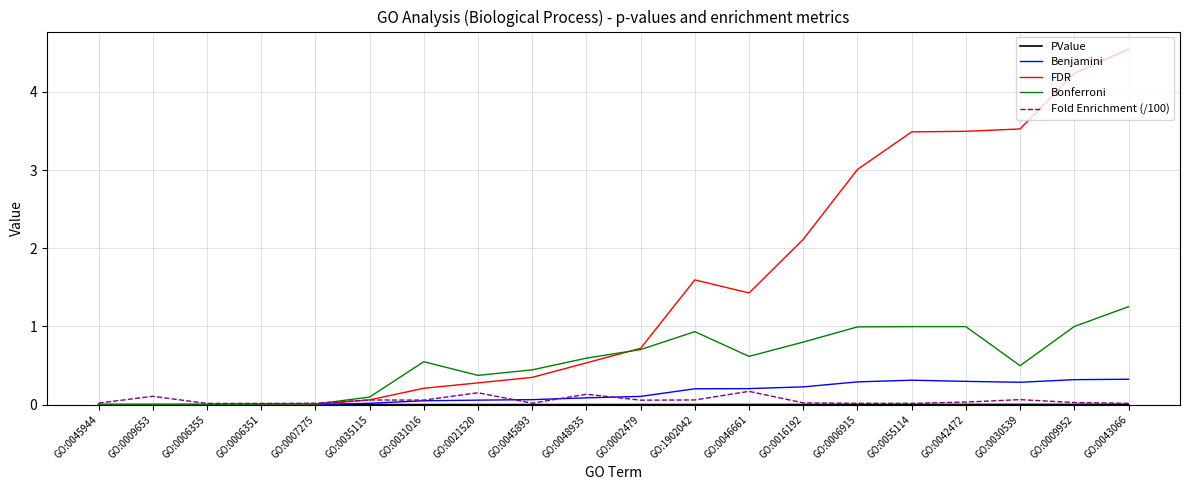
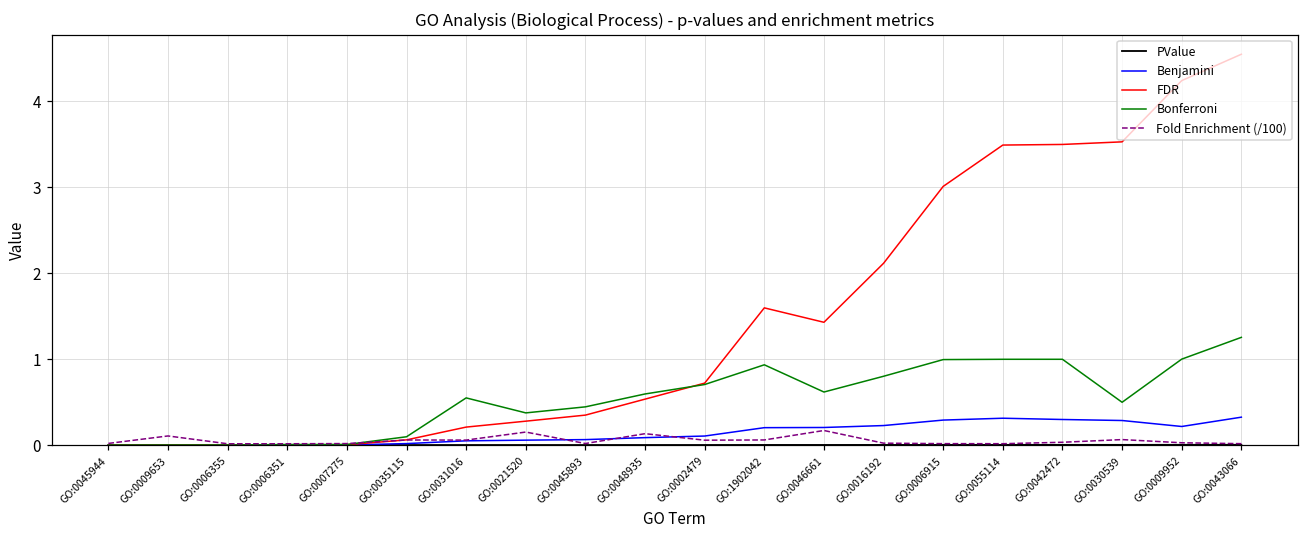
Benjamini, GO:0009952: 0.3 -> 0.2
